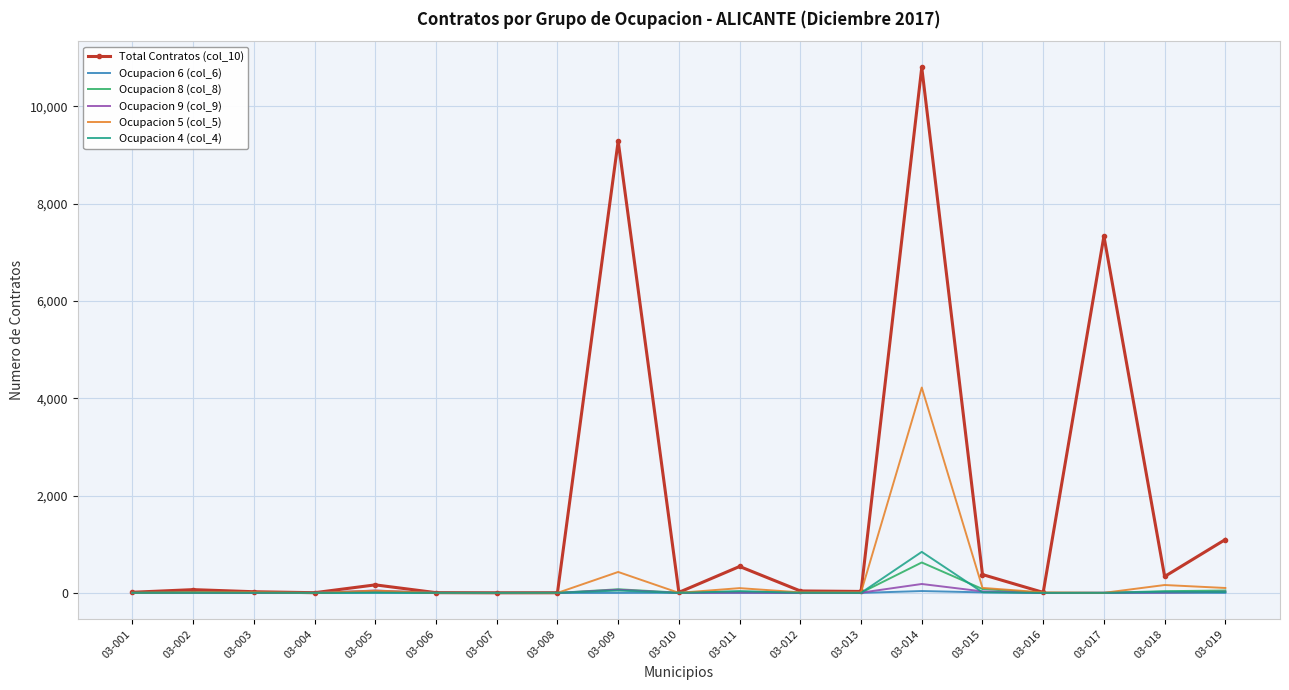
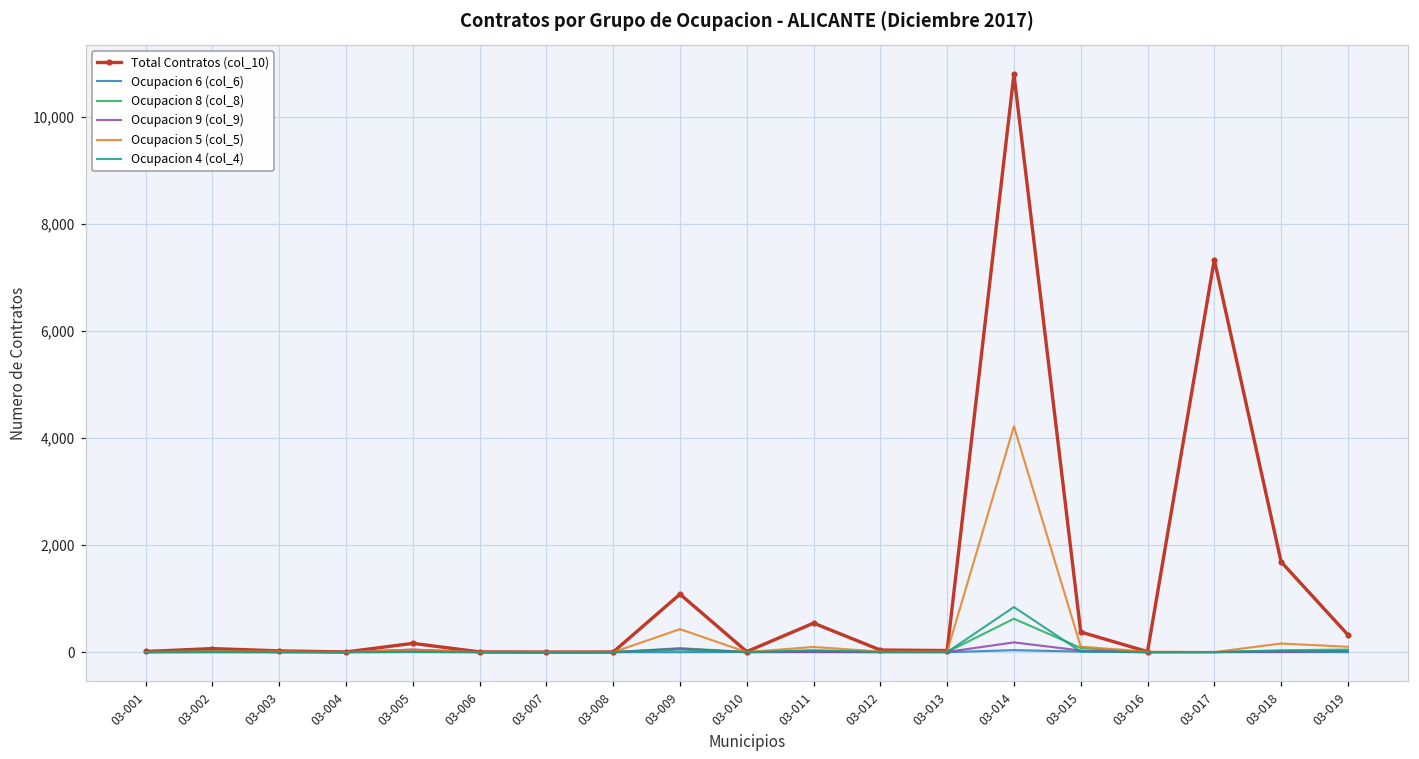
Total Contratos (col_10), 03-009: 9,300 -> 1,100
Total Contratos (col_10), 03-018: 300 -> 1,700
Total Contratos (col_10), 03-019: 1,100 -> 300
